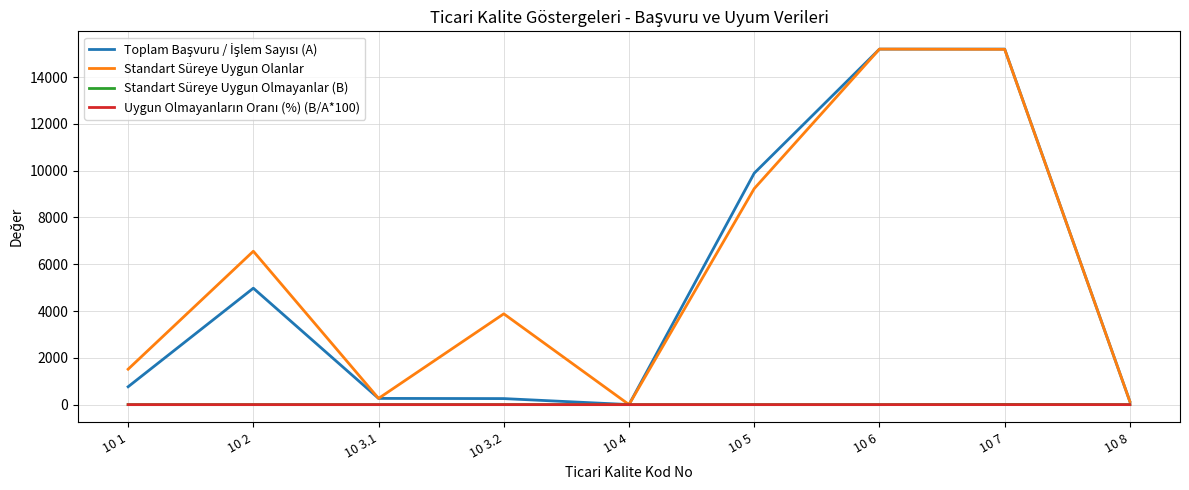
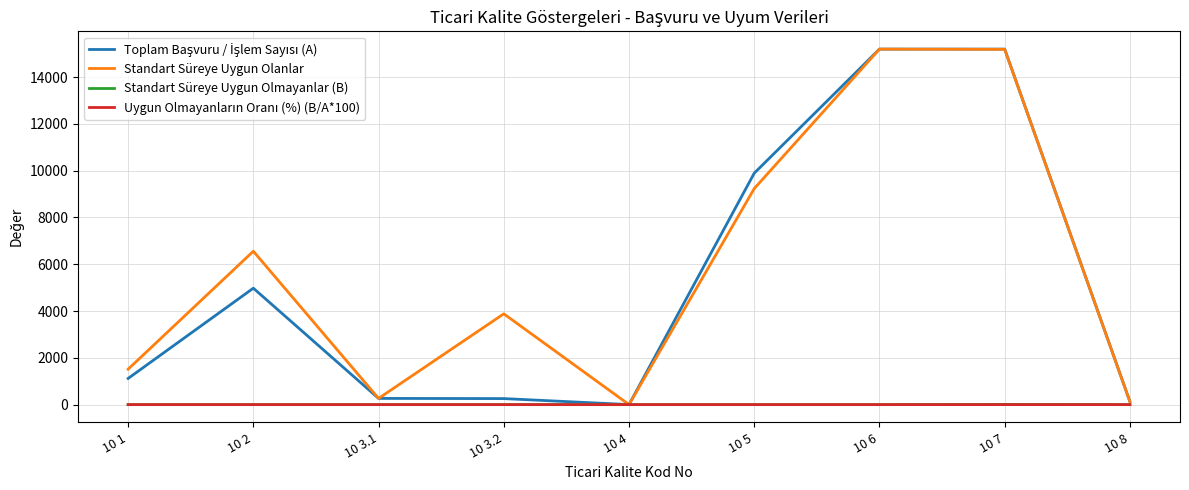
Toplam Başvuru / İşlem Sayısı (A), 10 1: 800 -> 1100
